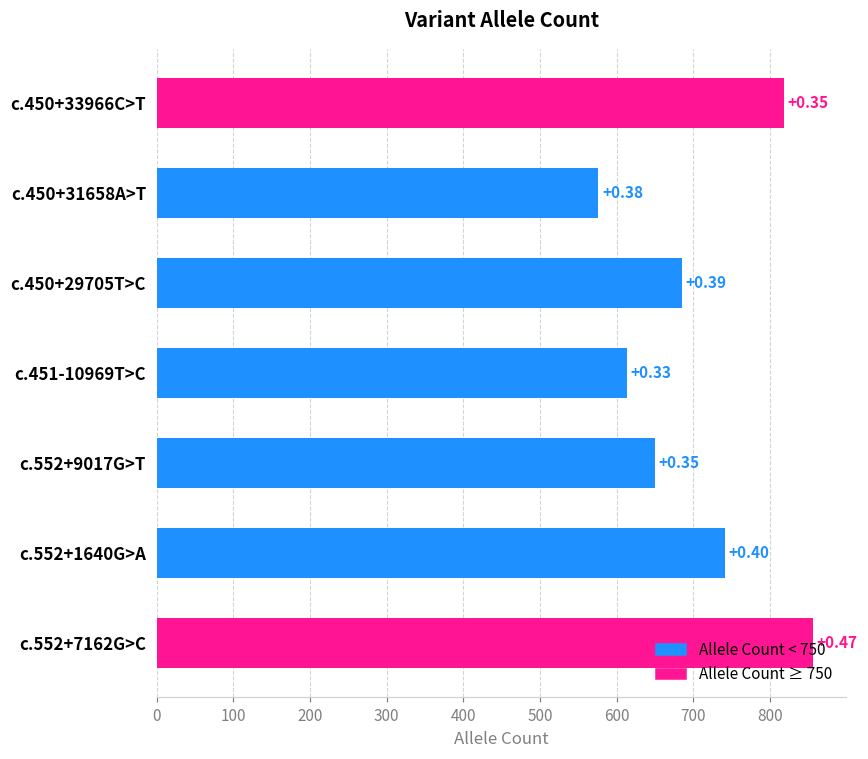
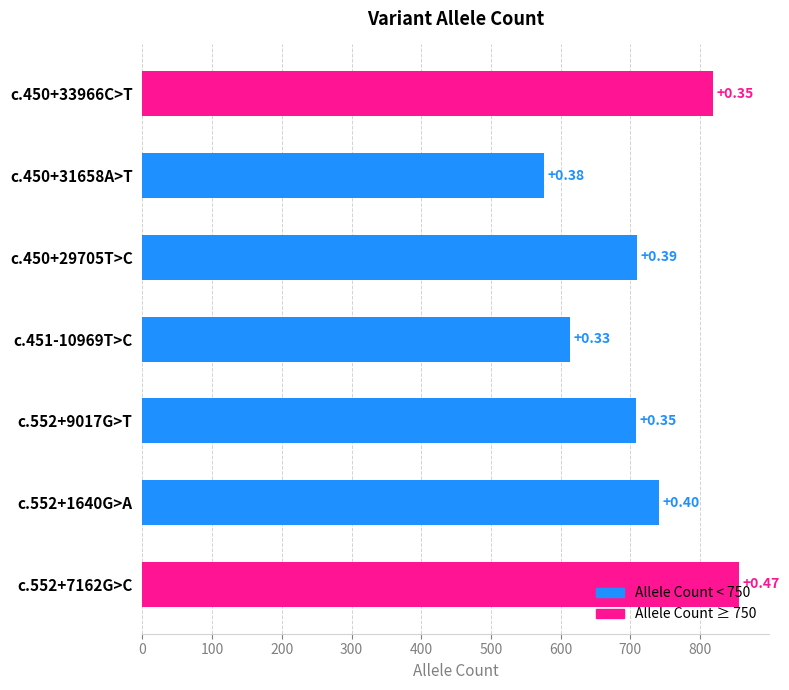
c.450+29705T>C: 690 -> 710
c.552+9017G>T: 650 -> 710
